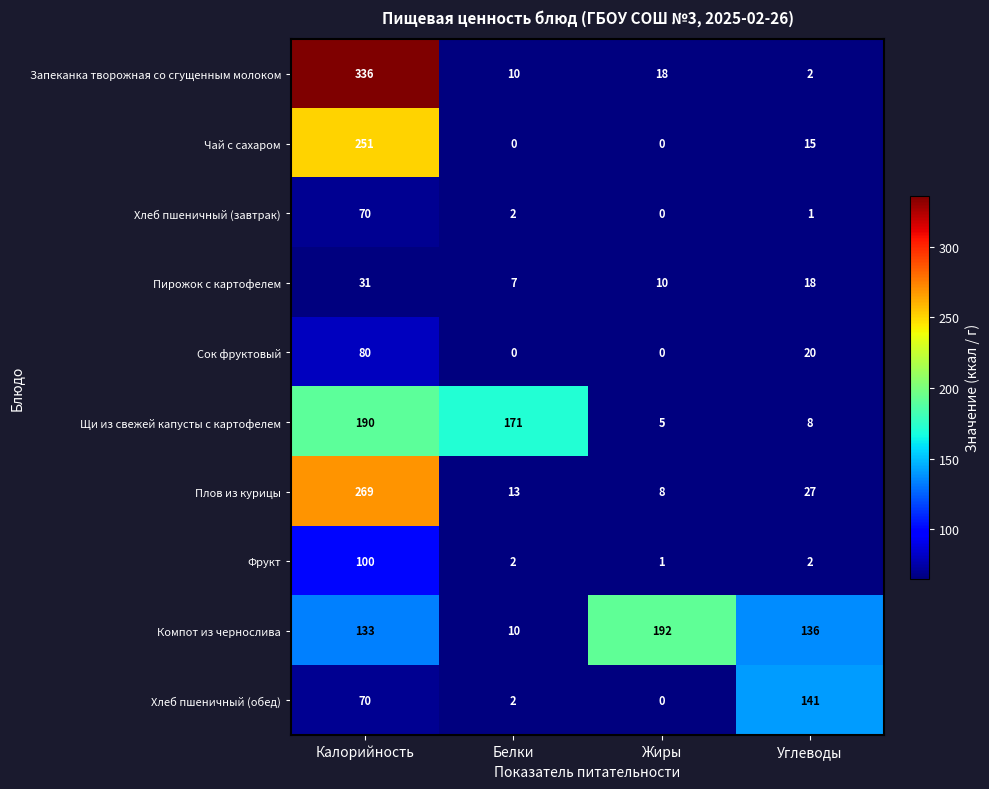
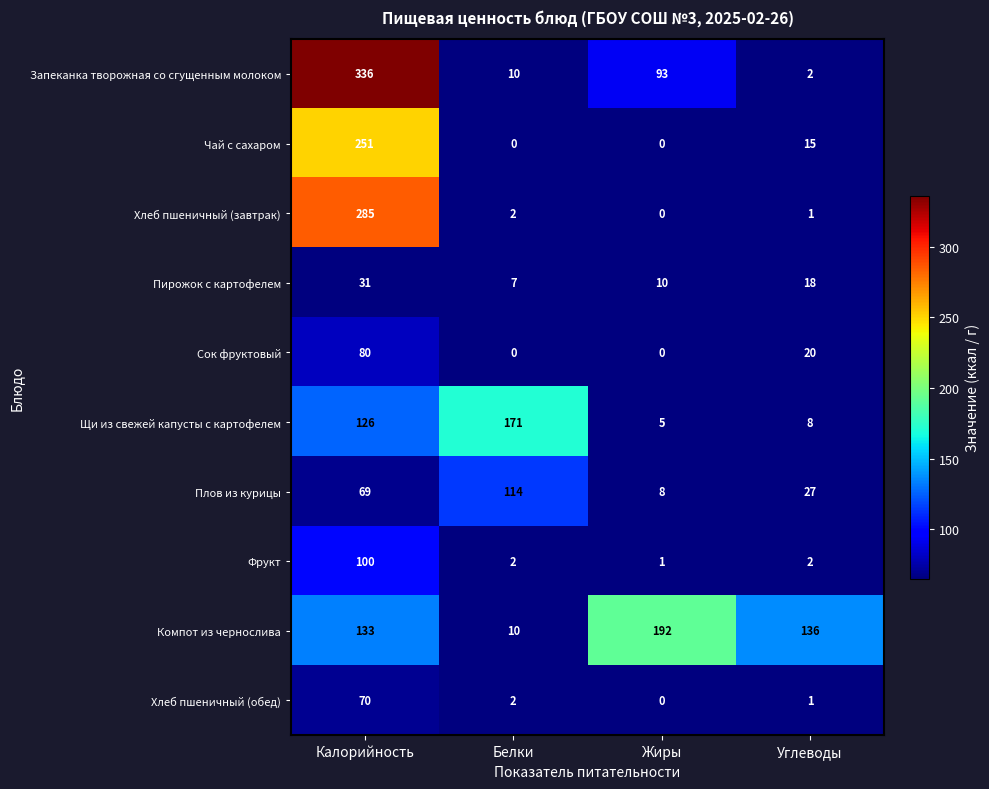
Запеканка творожная со сгущенным молоком, Жиры: 18 -> 93
Хлеб пшеничный (завтрак), Калорийность: 70 -> 285
Щи из свежей капусты с картофелем, Калорийность: 190 -> 126
Плов из курицы, Калорийность: 269 -> 69
Плов из курицы, Белки: 13 -> 114
Хлеб пшеничный (обед), Углеводы: 141 -> 1
